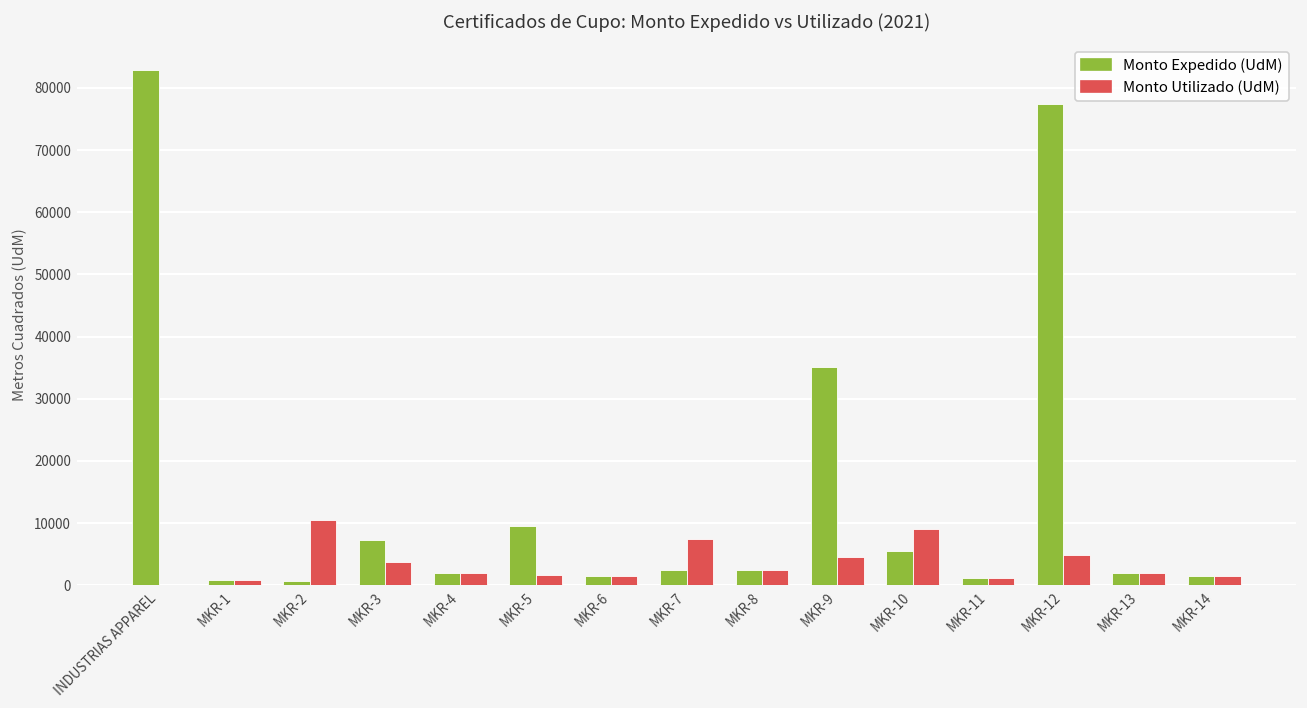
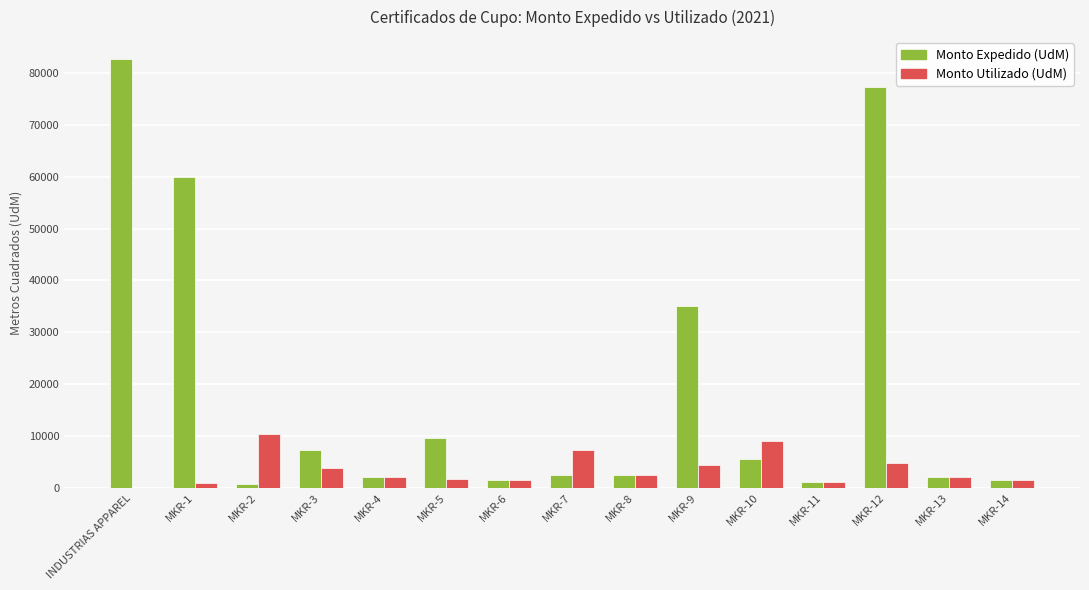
Monto Expedido (UdM), MKR-1: 1000 -> 60000
